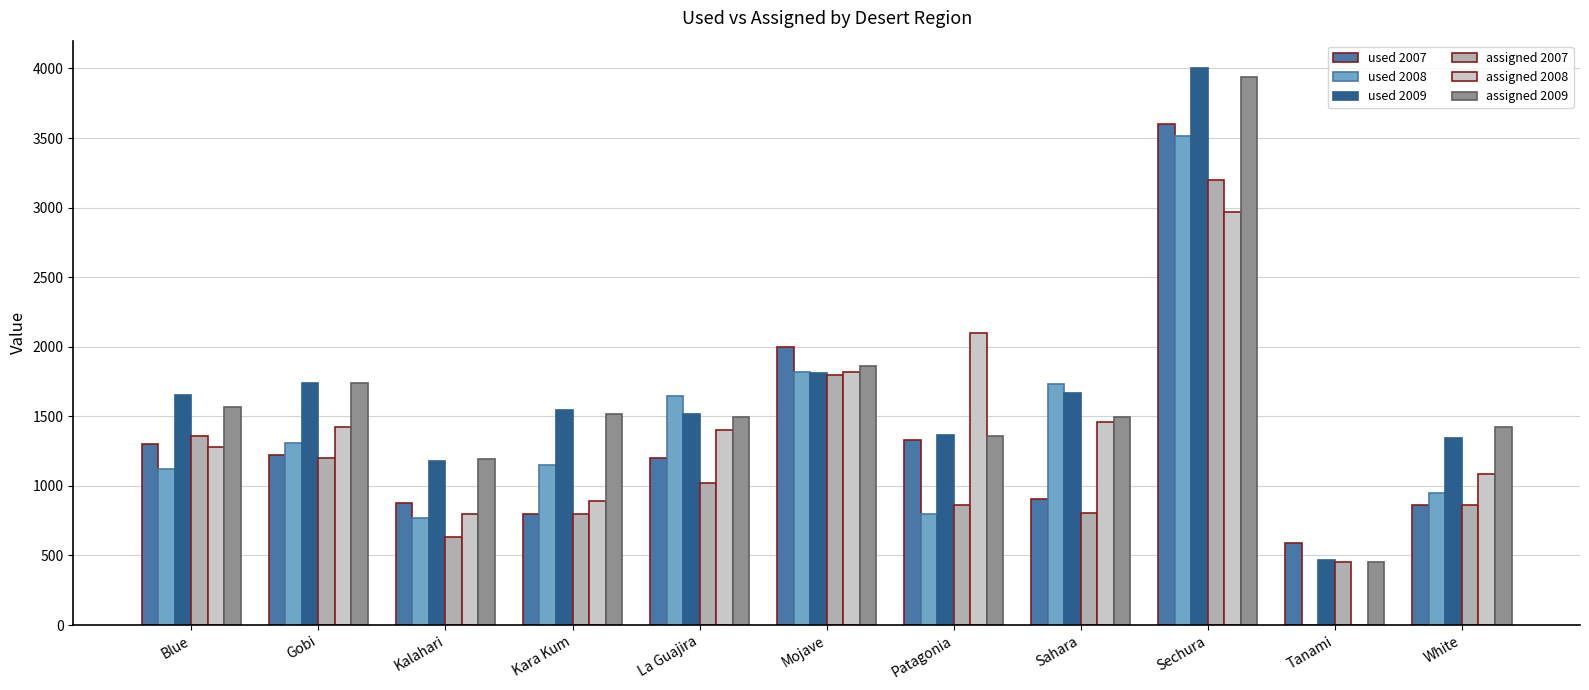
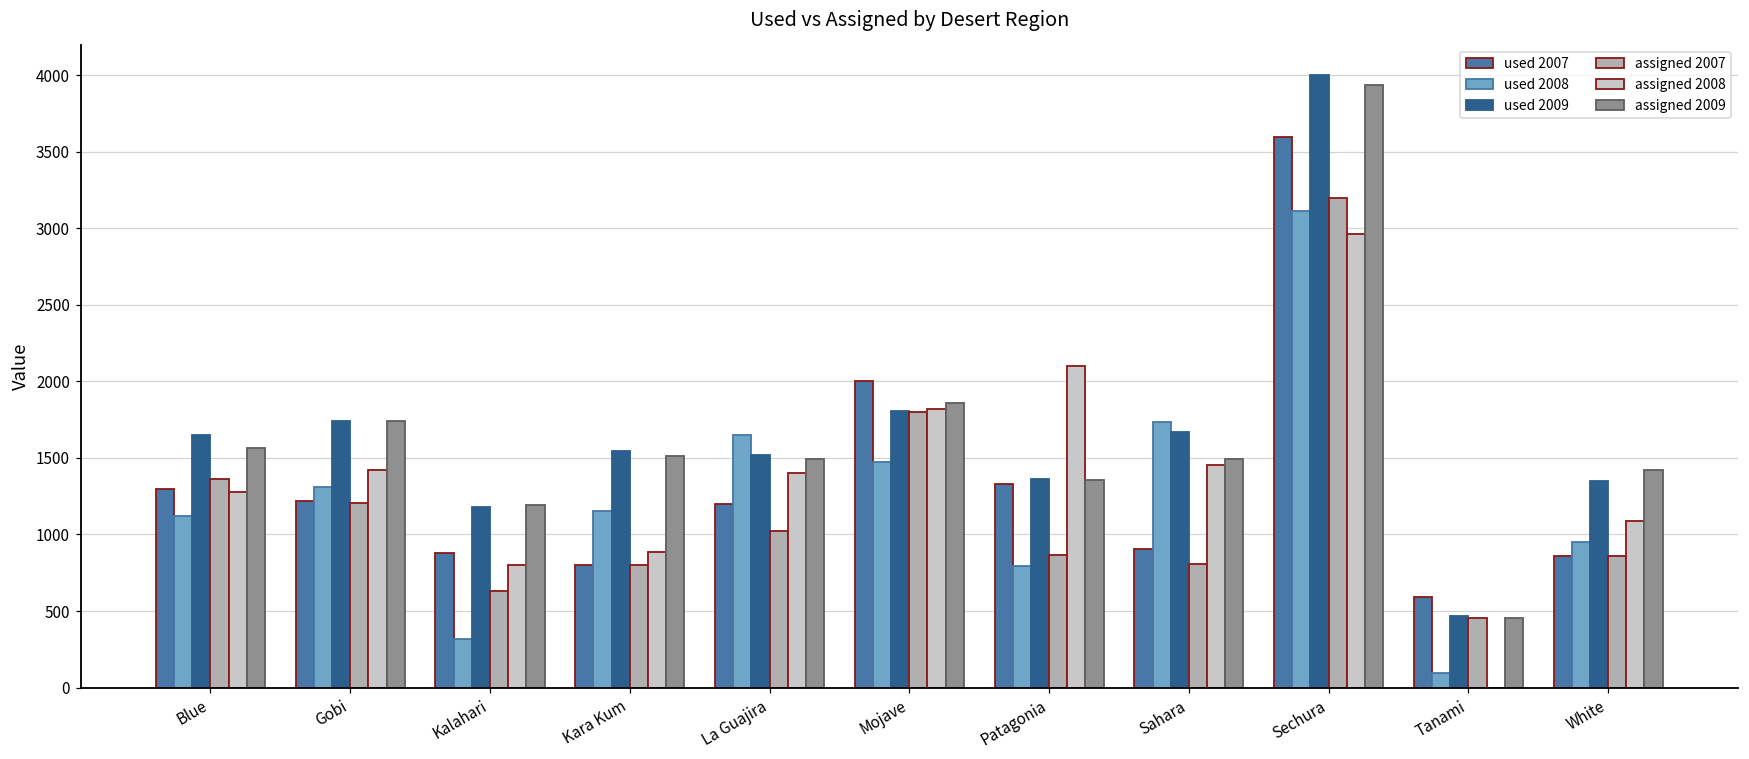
used 2008, Kalahari: 770 -> 320
used 2008, Mojave: 1820 -> 1470
used 2008, Sechura: 3520 -> 3110
used 2008, Tanami: 0 -> 100
